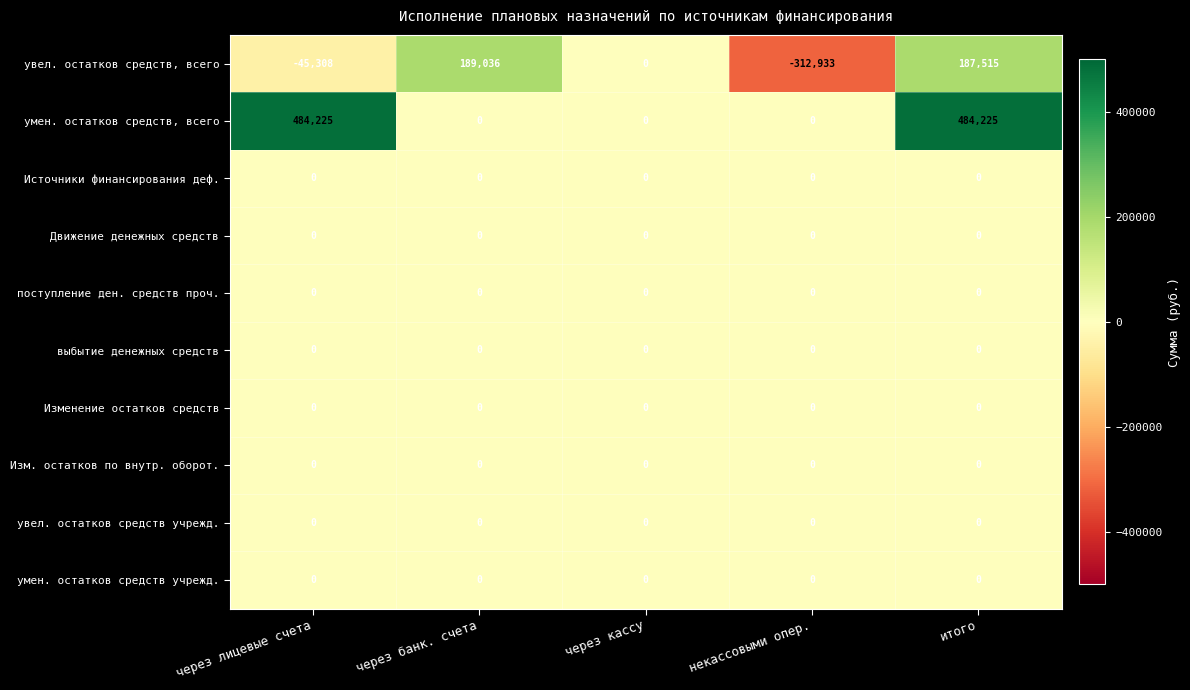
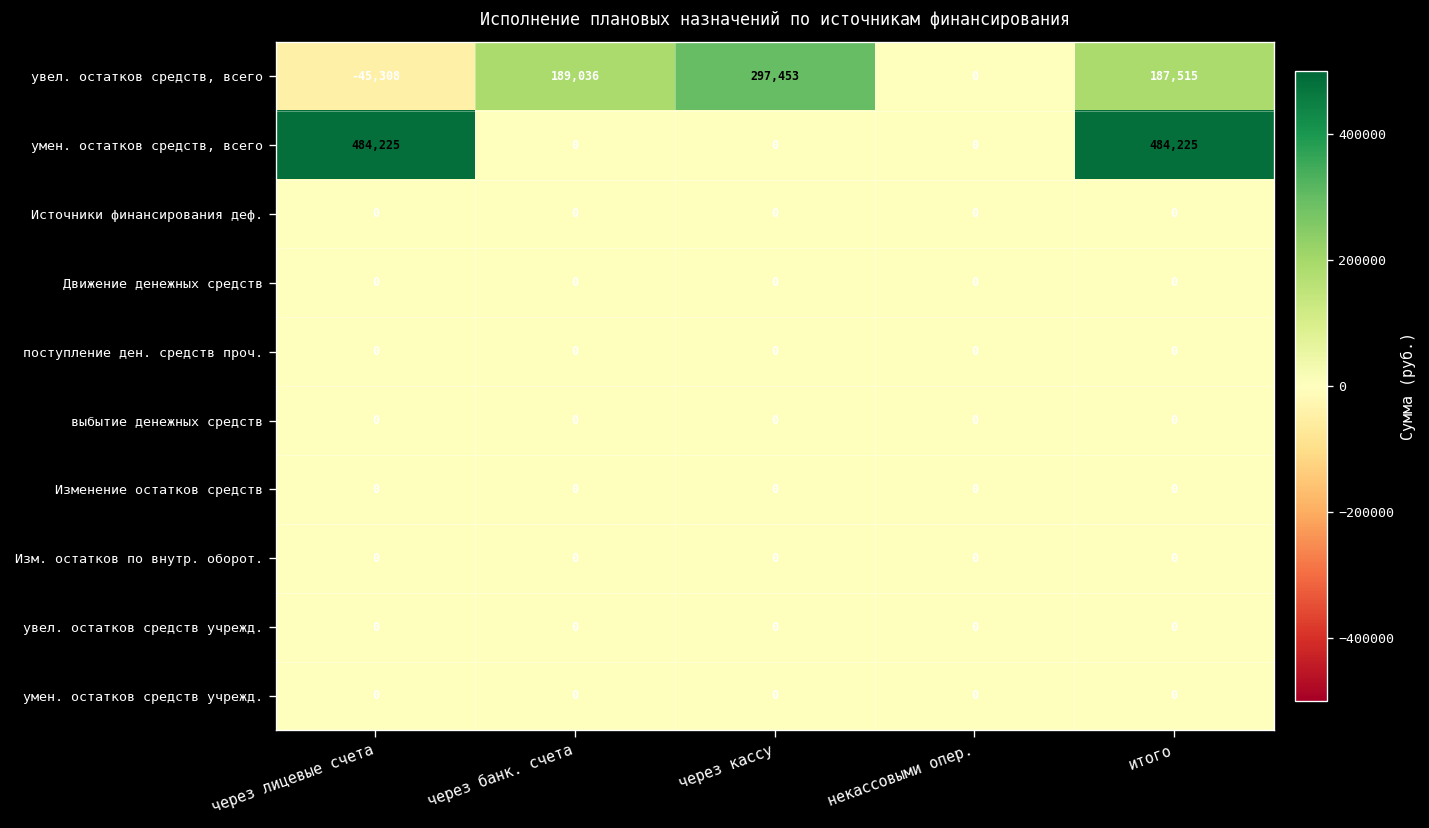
увел. остатков средств, всего, через кассу: 0 -> 297,453
увел. остатков средств, всего, некассовыми опер.: -312,933 -> 0
